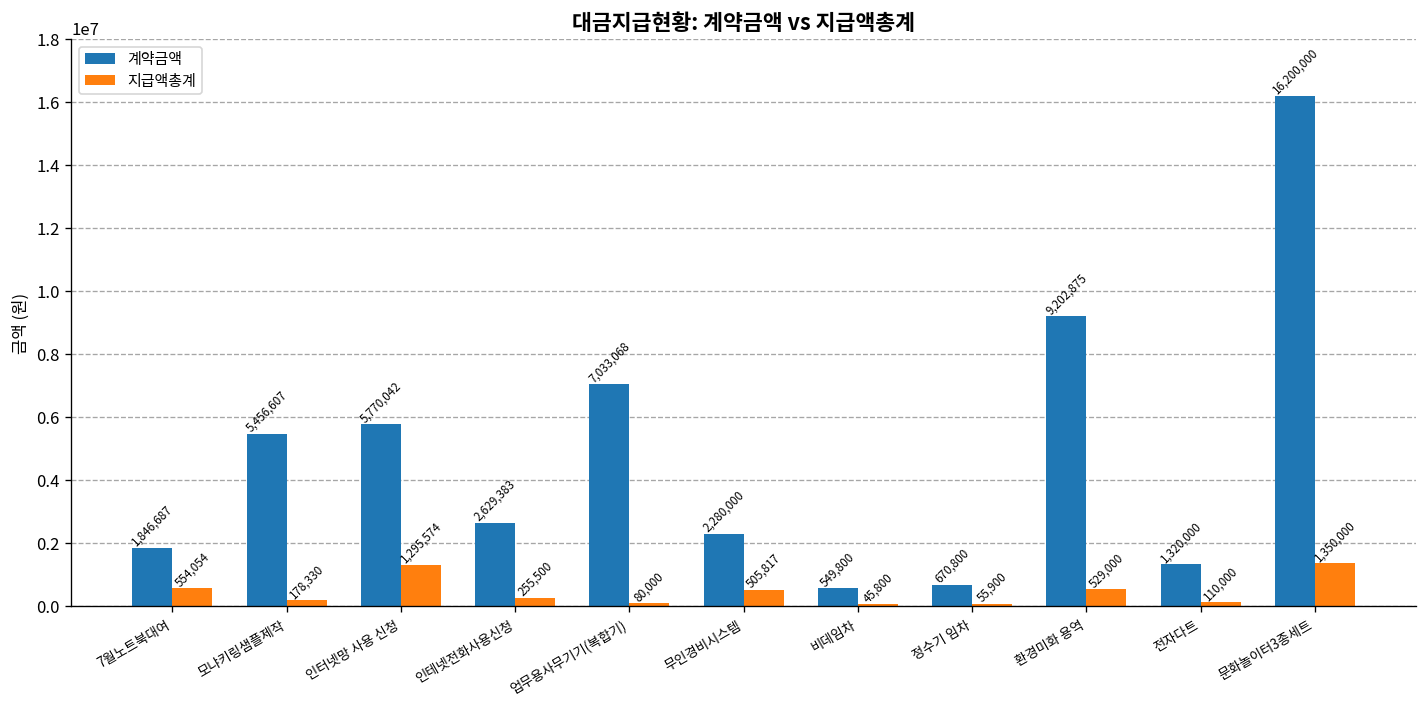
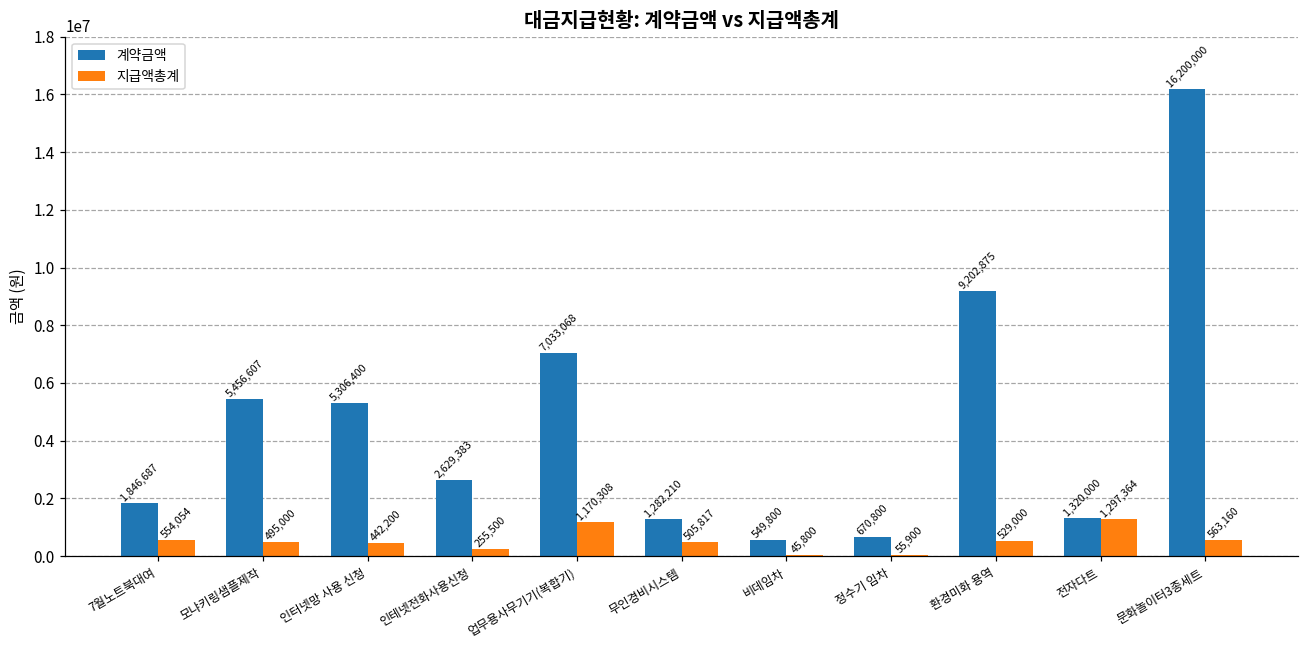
지급액총계, 모냐키링샘플제작: 178,330 -> 495,000
계약금액, 인터넷망 사용 신청: 5,770,042 -> 5,306,400
지급액총계, 인터넷망 사용 신청: 1,295,574 -> 442,200
지급액총계, 업무용사무기기(복합기): 80,000 -> 1,170,308
계약금액, 무인경비시스템: 2,280,000 -> 1,282,210
지급액총계, 전자다트: 110,000 -> 1,297,364
지급액총계, 문화놀이터3종세트: 1,350,000 -> 563,160
